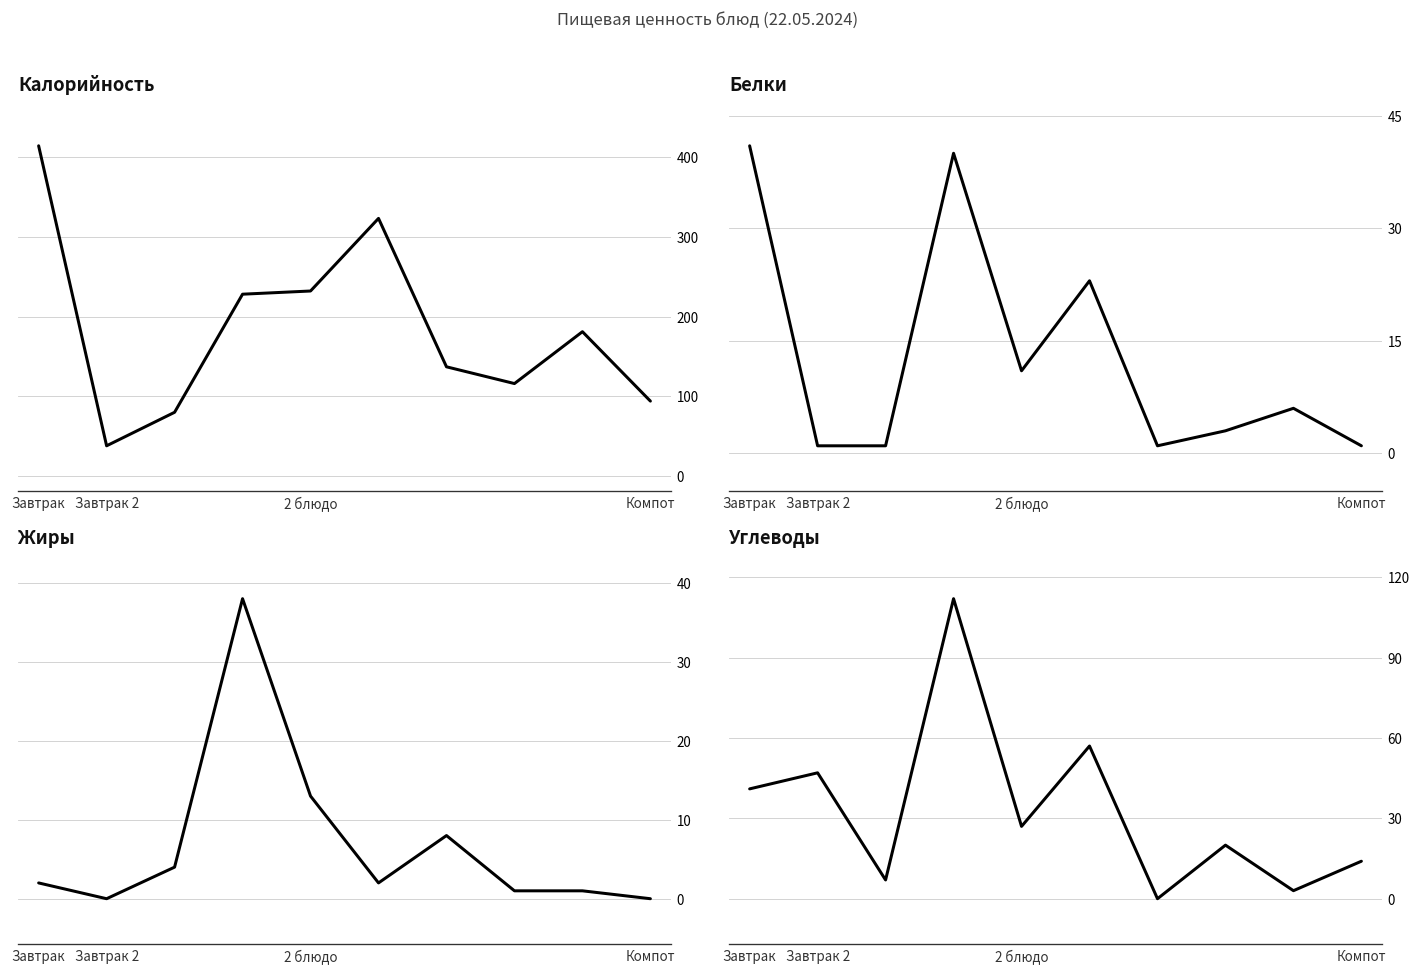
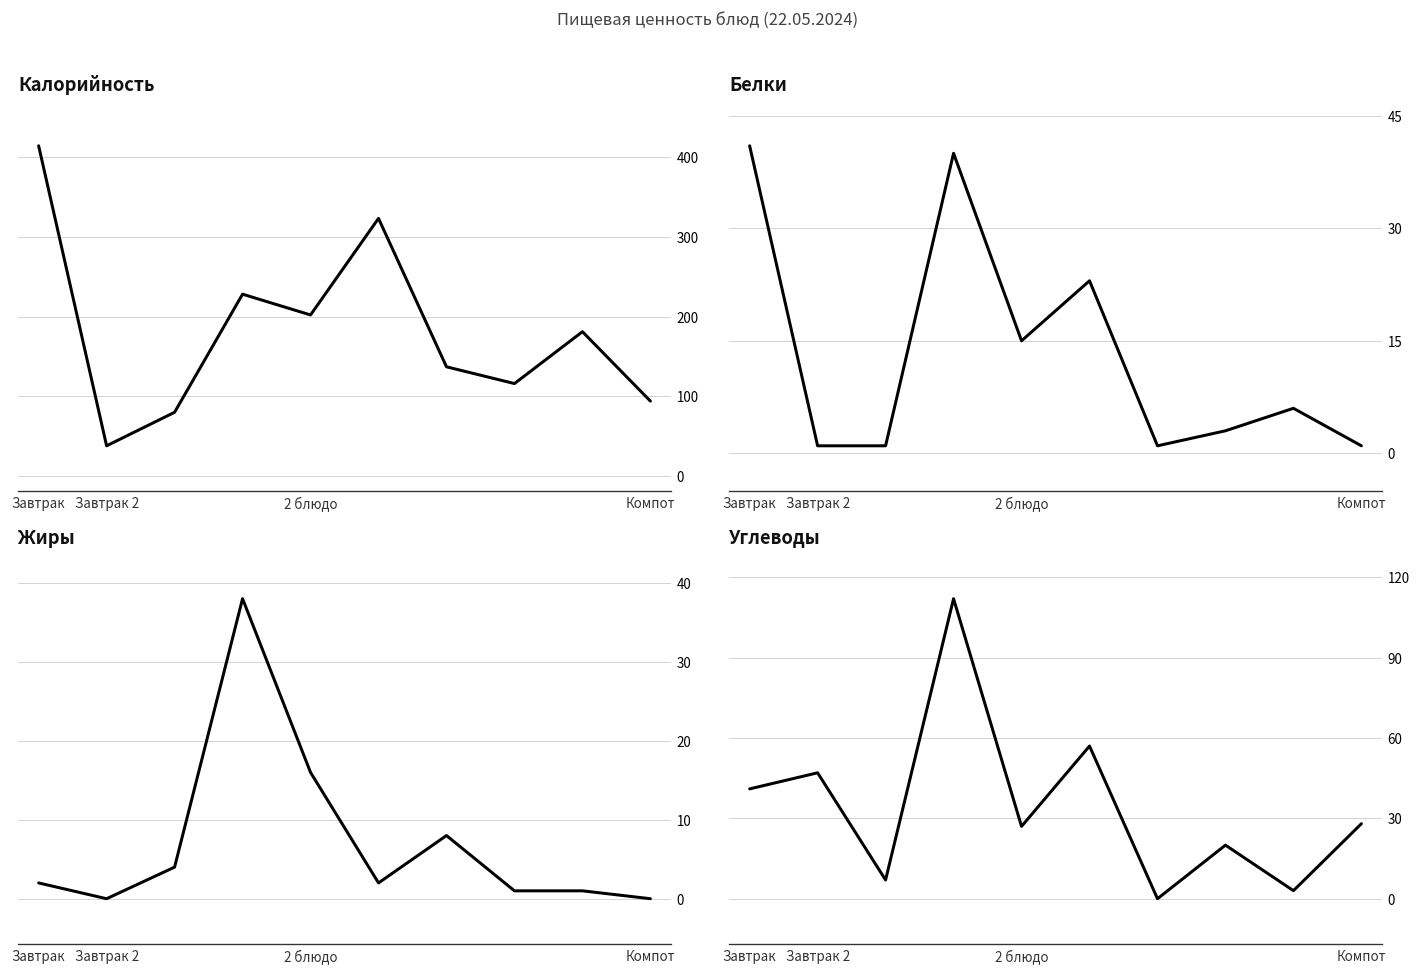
Калорийность, 2 блюдо: 230 -> 200
Белки, 2 блюдо: 11 -> 15
Жиры, 2 блюдо: 13 -> 16
Углеводы, Компот: 14 -> 28
